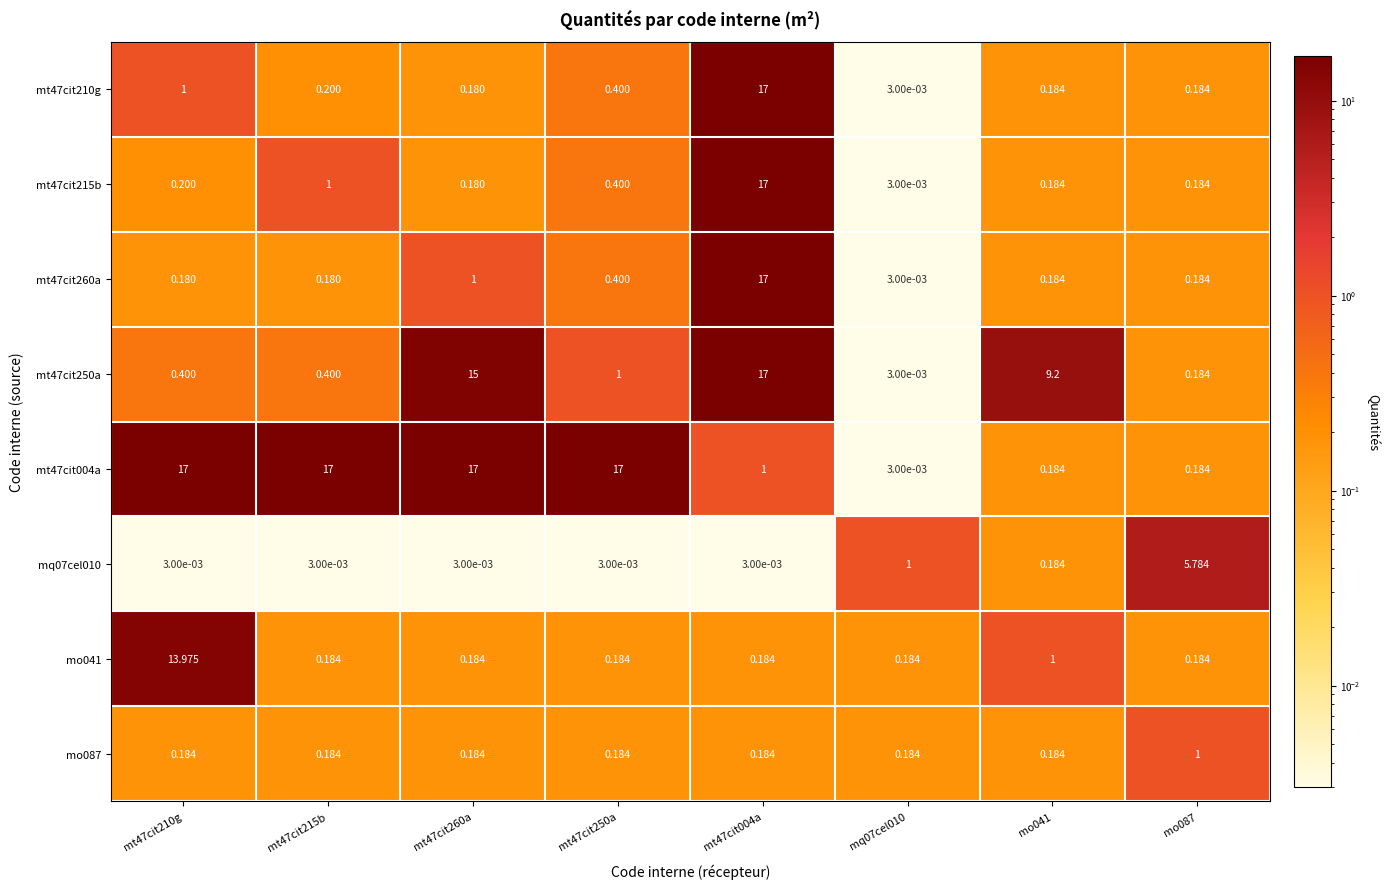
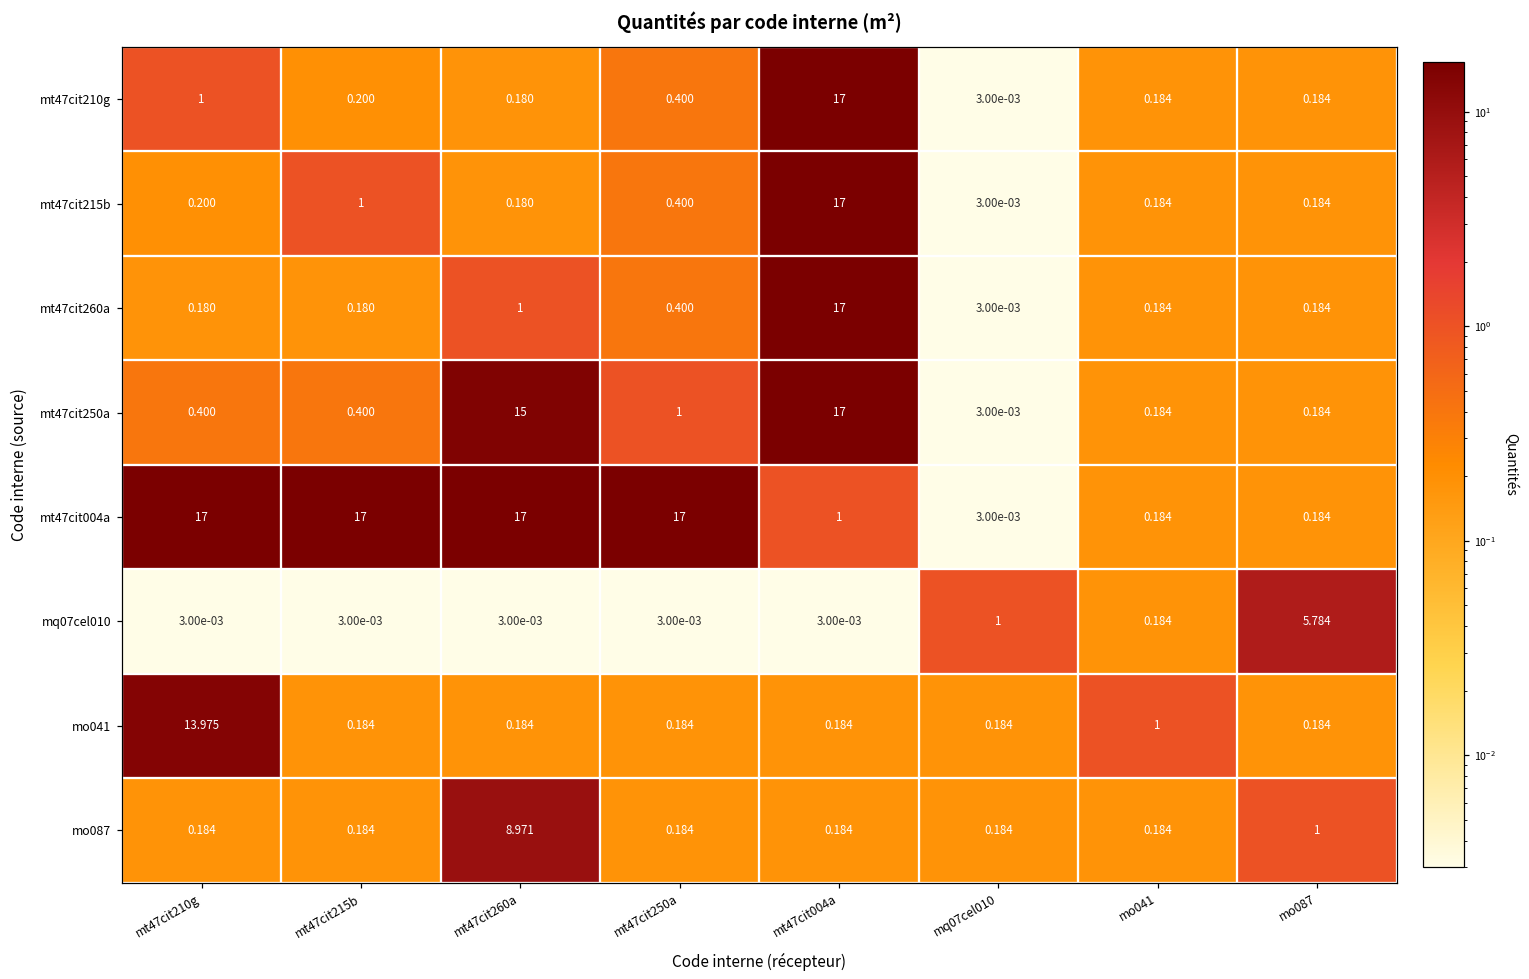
mt47cit250a, mo041: 9.2 -> 0.184
mo087, mt47cit260a: 0.184 -> 8.971
